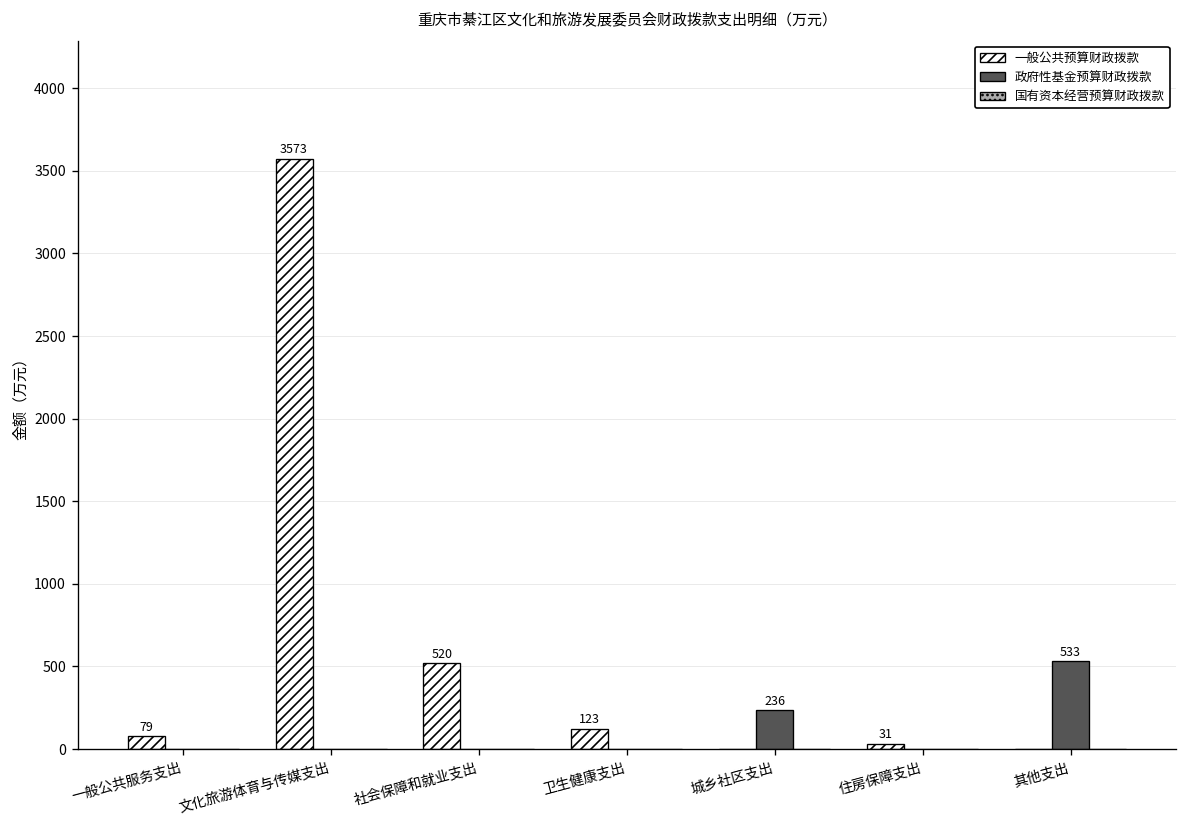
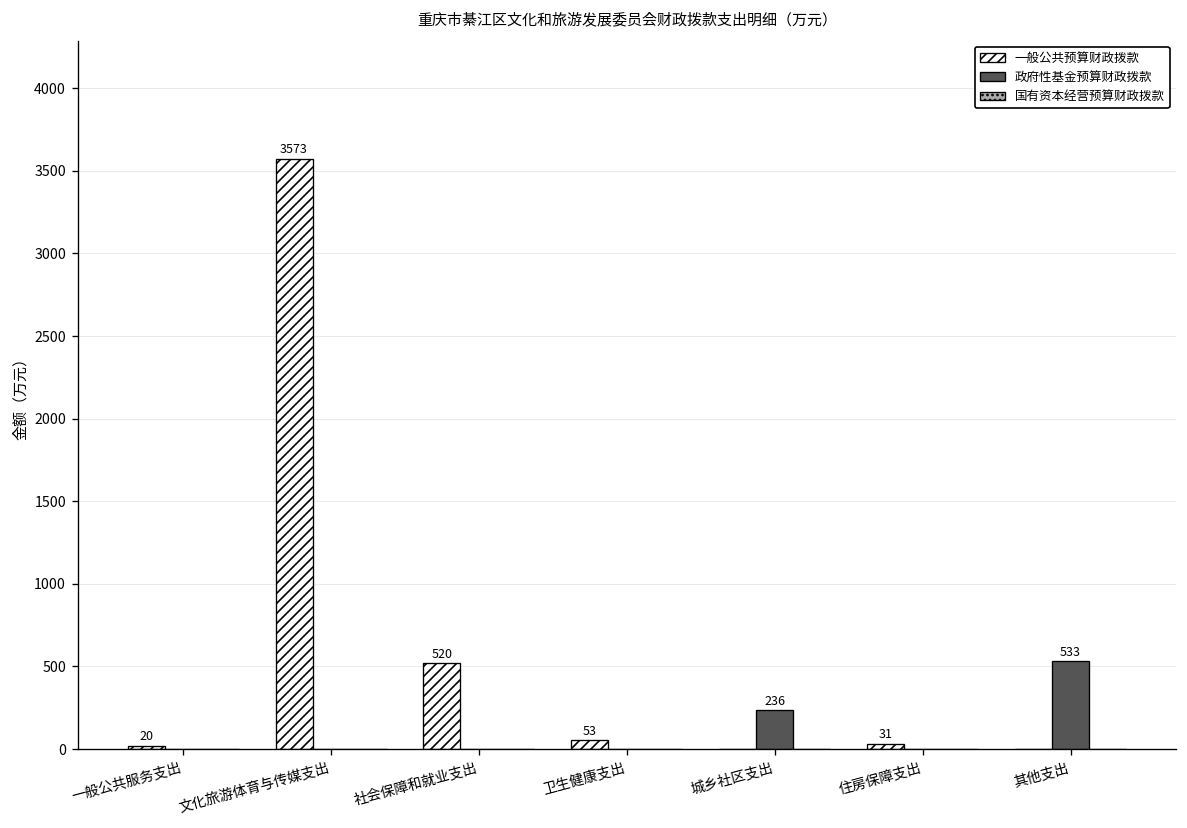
一般公共预算财政拨款, 一般公共服务支出: 79 -> 20
一般公共预算财政拨款, 卫生健康支出: 123 -> 53
